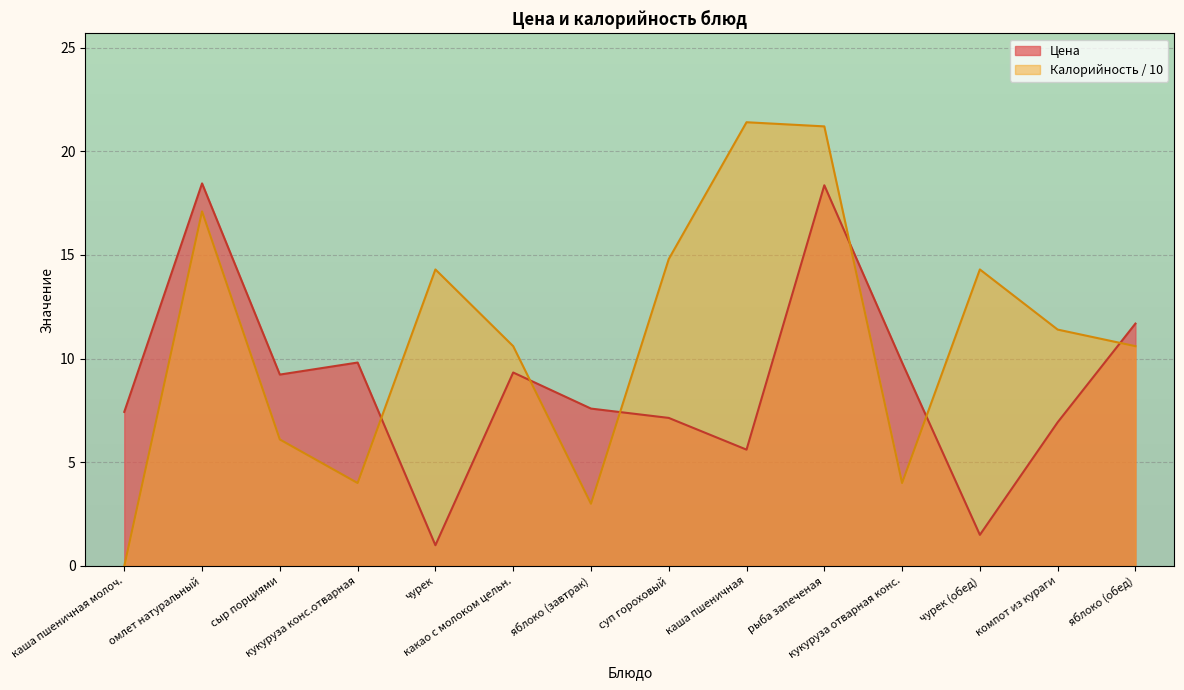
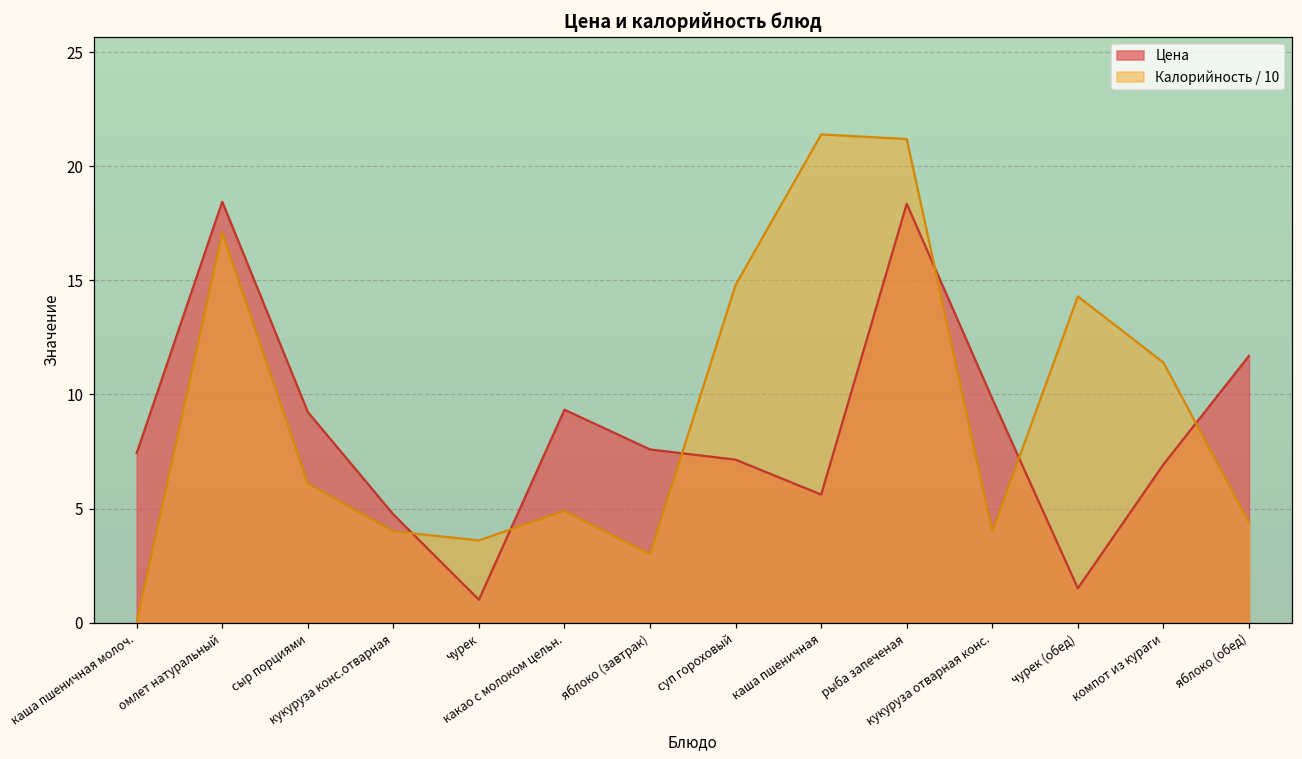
Цена, кукуруза конс.отварная: 9.8 -> 4.7
Калорийность / 10, чурек: 14.3 -> 3.6
Калорийность / 10, какао с молоком цельн.: 10.6 -> 4.9
Калорийность / 10, яблоко (обед): 10.6 -> 4.4
